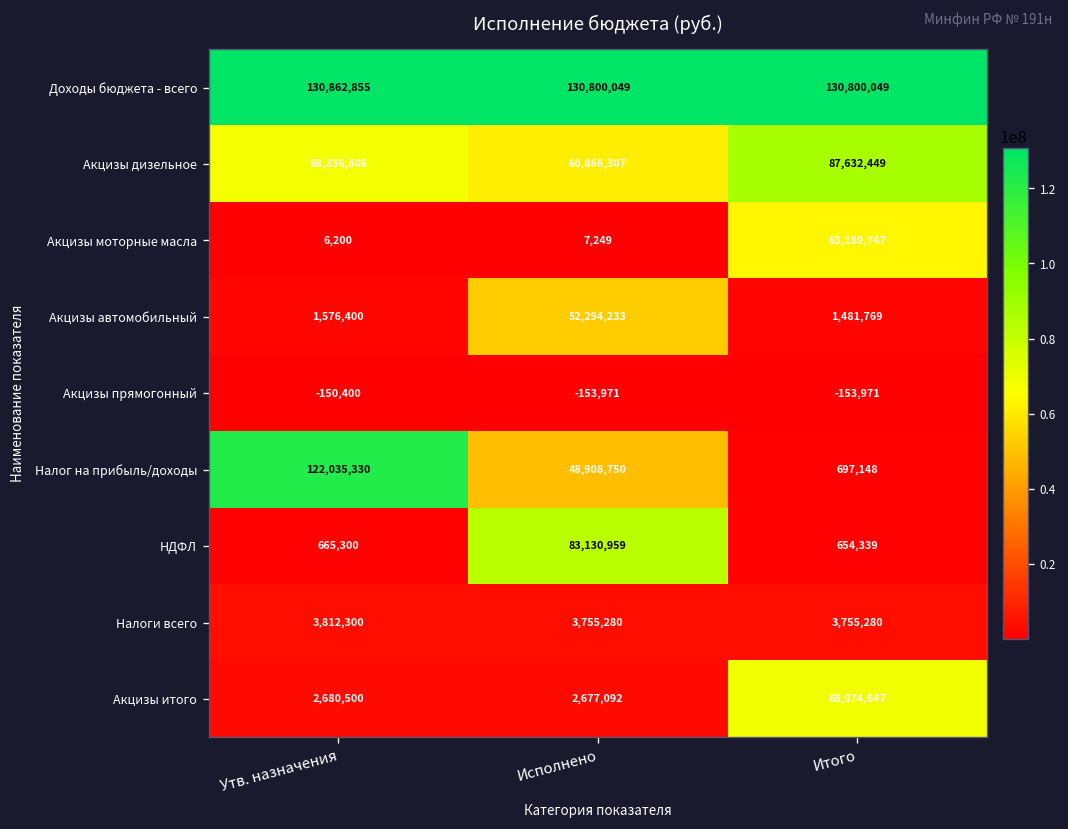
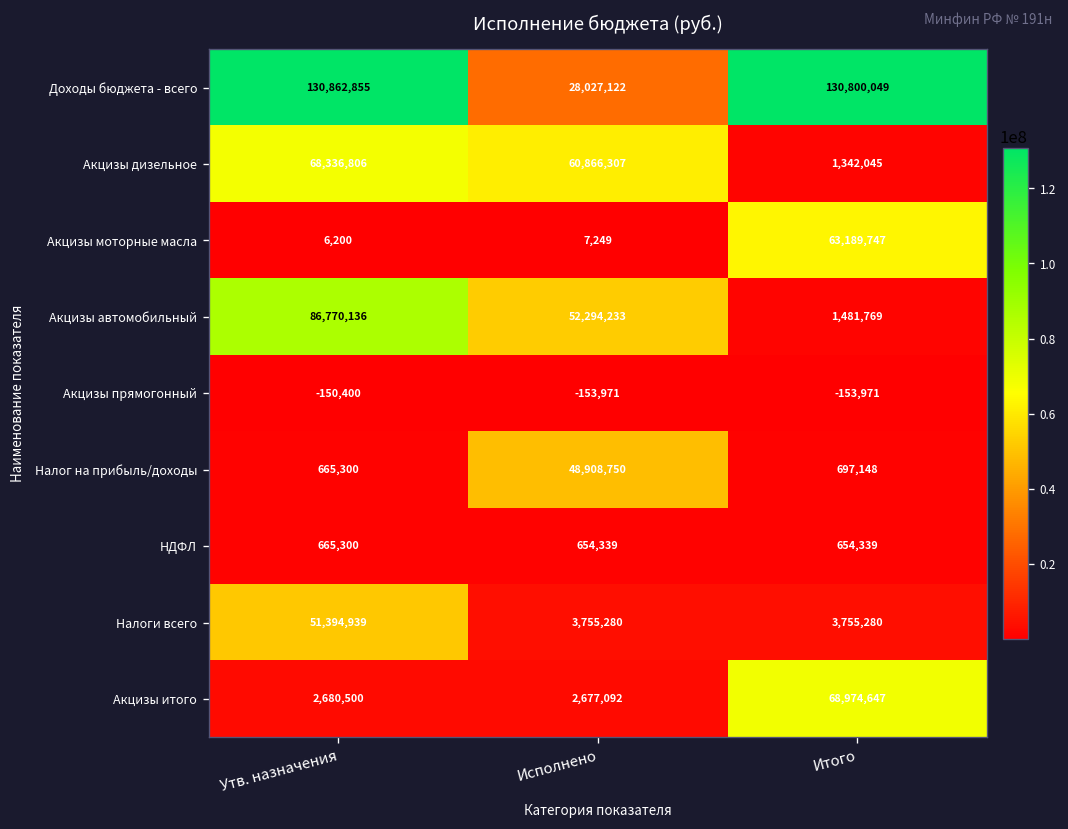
Доходы бюджета - всего, Исполнено: 130,800,049 -> 28,027,122
Акцизы дизельное, Итого: 87,632,449 -> 1,342,045
Акцизы автомобильный, Утв. назначения: 1,576,400 -> 86,770,136
Налог на прибыль/доходы, Утв. назначения: 122,035,330 -> 665,300
НДФЛ, Исполнено: 83,130,959 -> 654,339
Налоги всего, Утв. назначения: 3,812,300 -> 51,394,939
